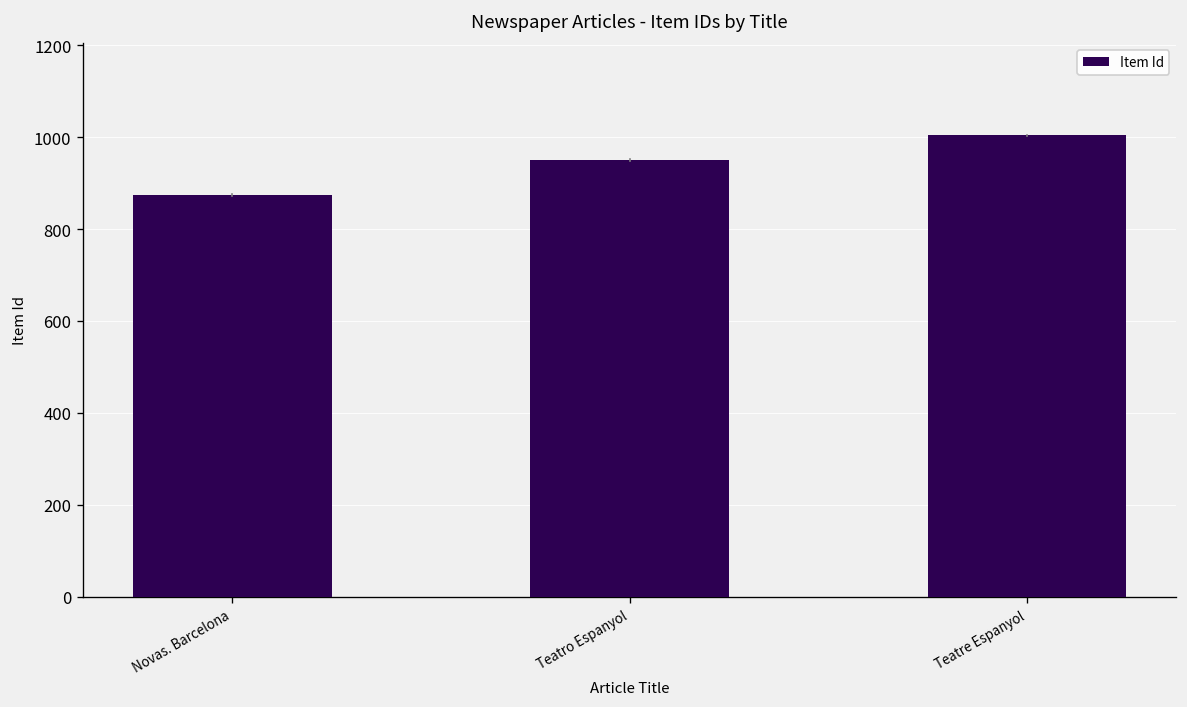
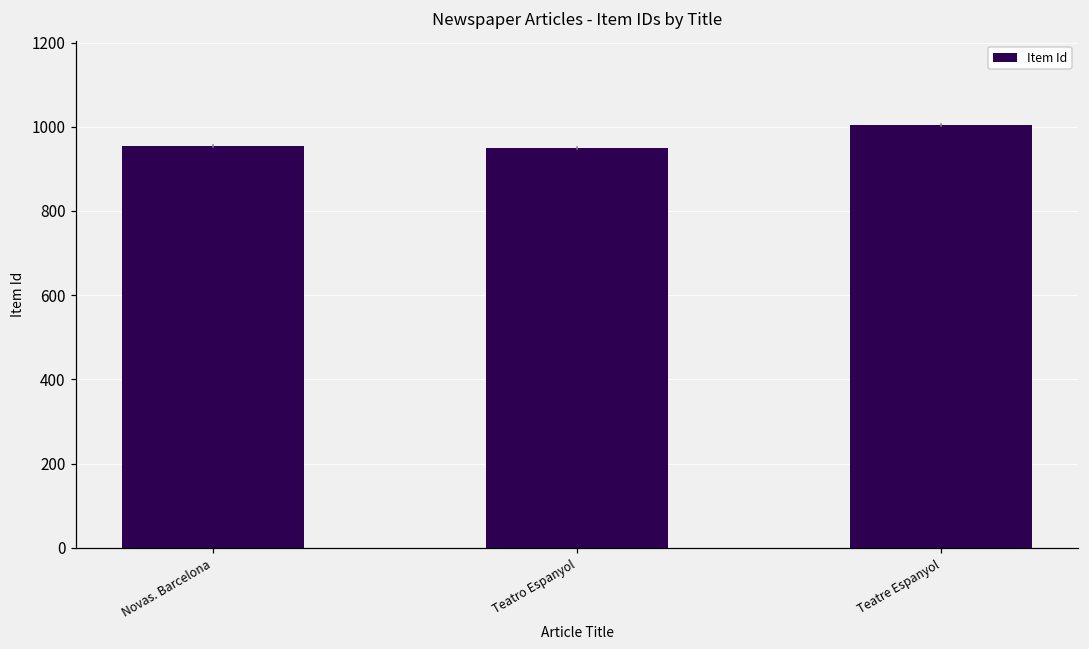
Item Id, Novas. Barcelona: 870 -> 960
